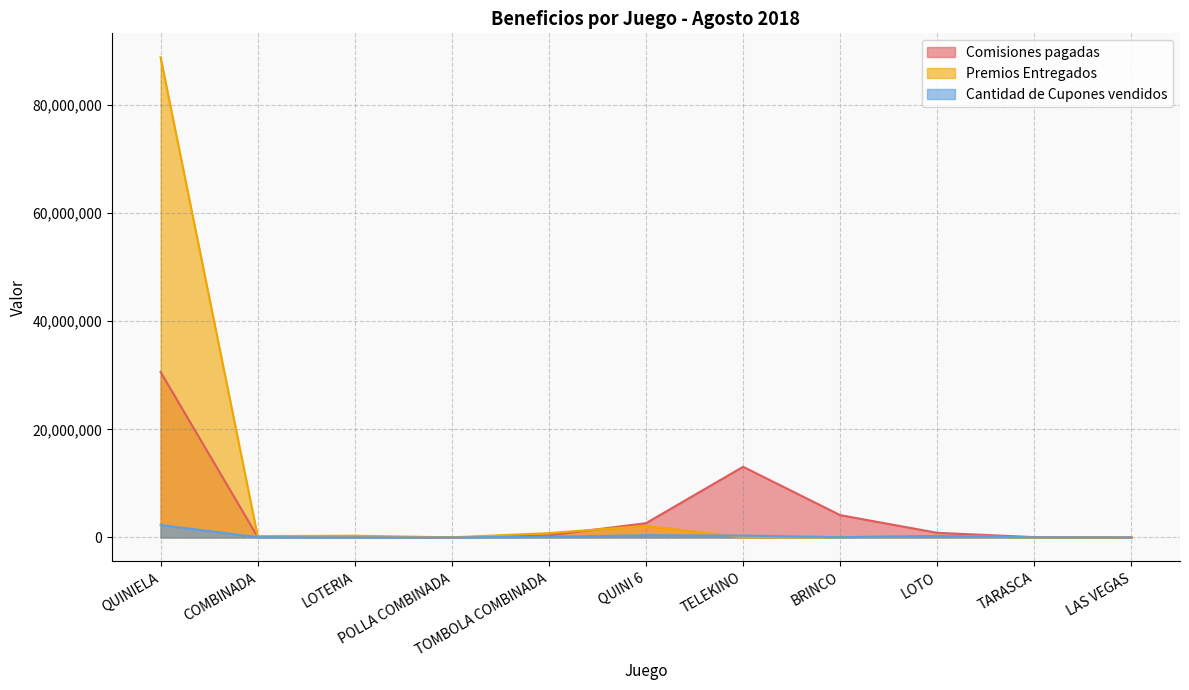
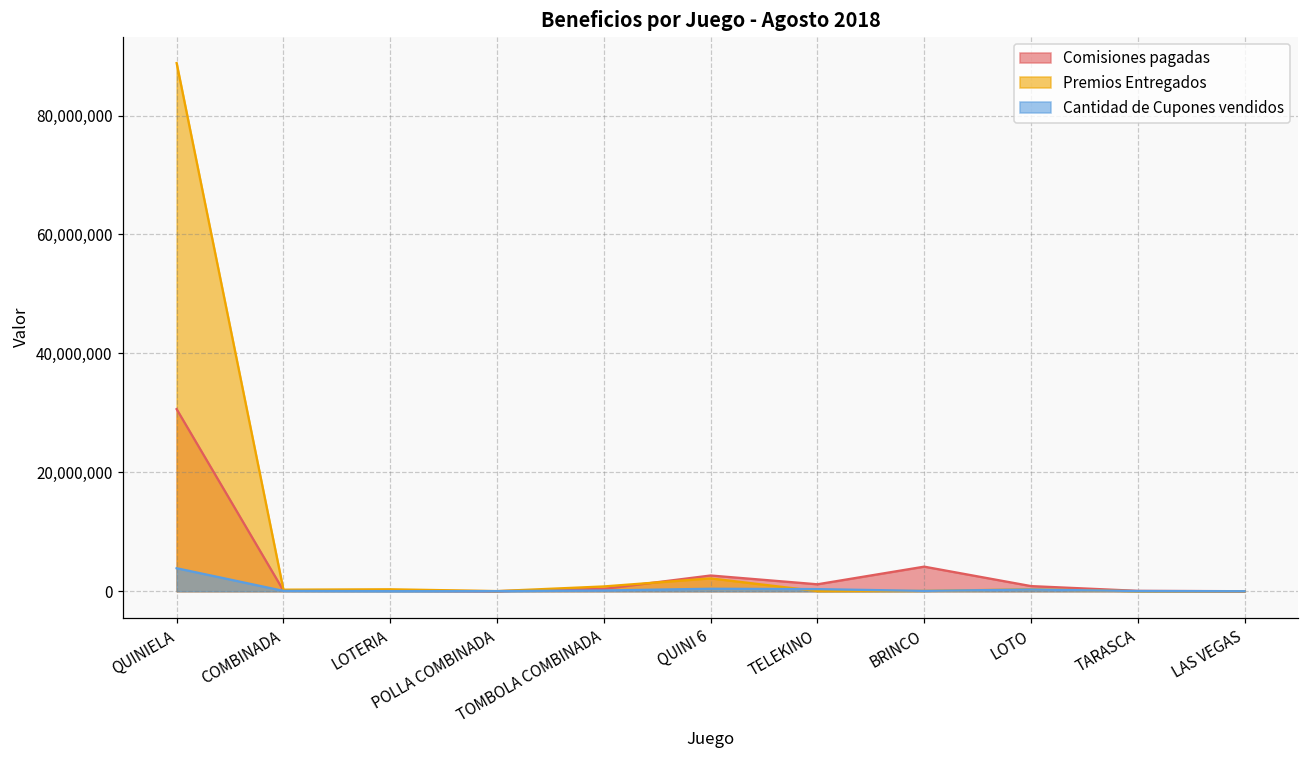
Cantidad de Cupones vendidos, QUINIELA: 2,000,000 -> 4,000,000
Comisiones pagadas, TELEKINO: 13,000,000 -> 1,000,000
